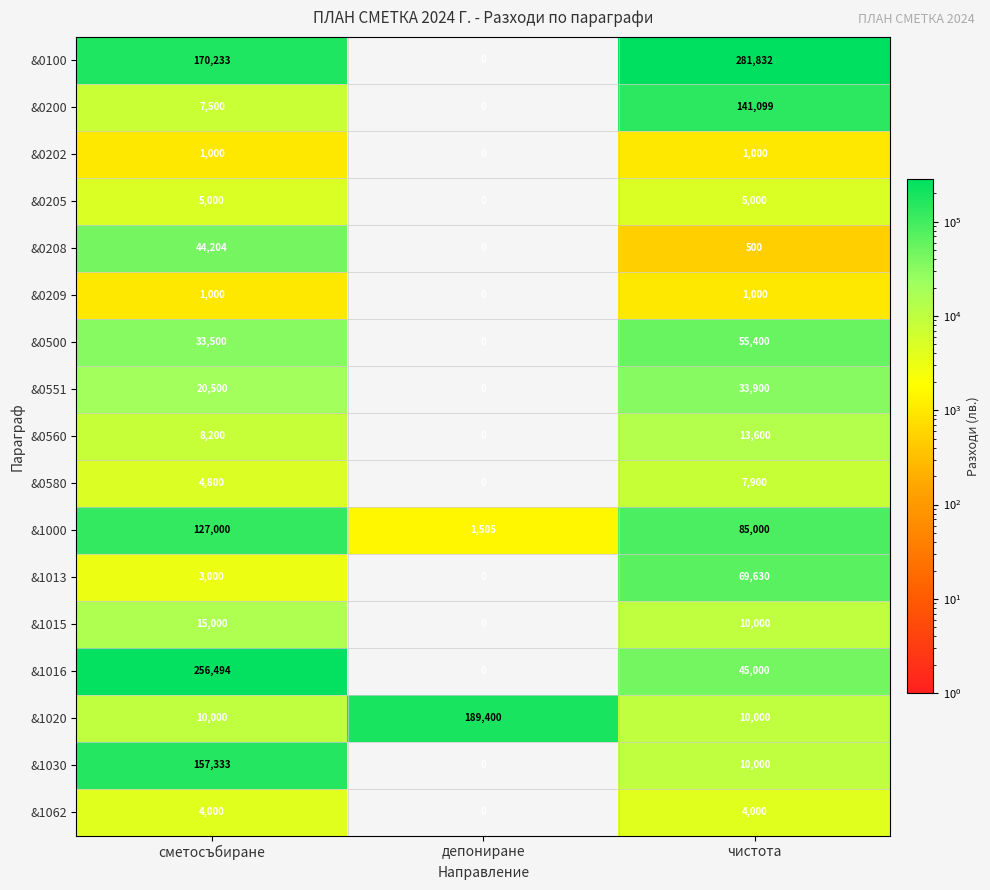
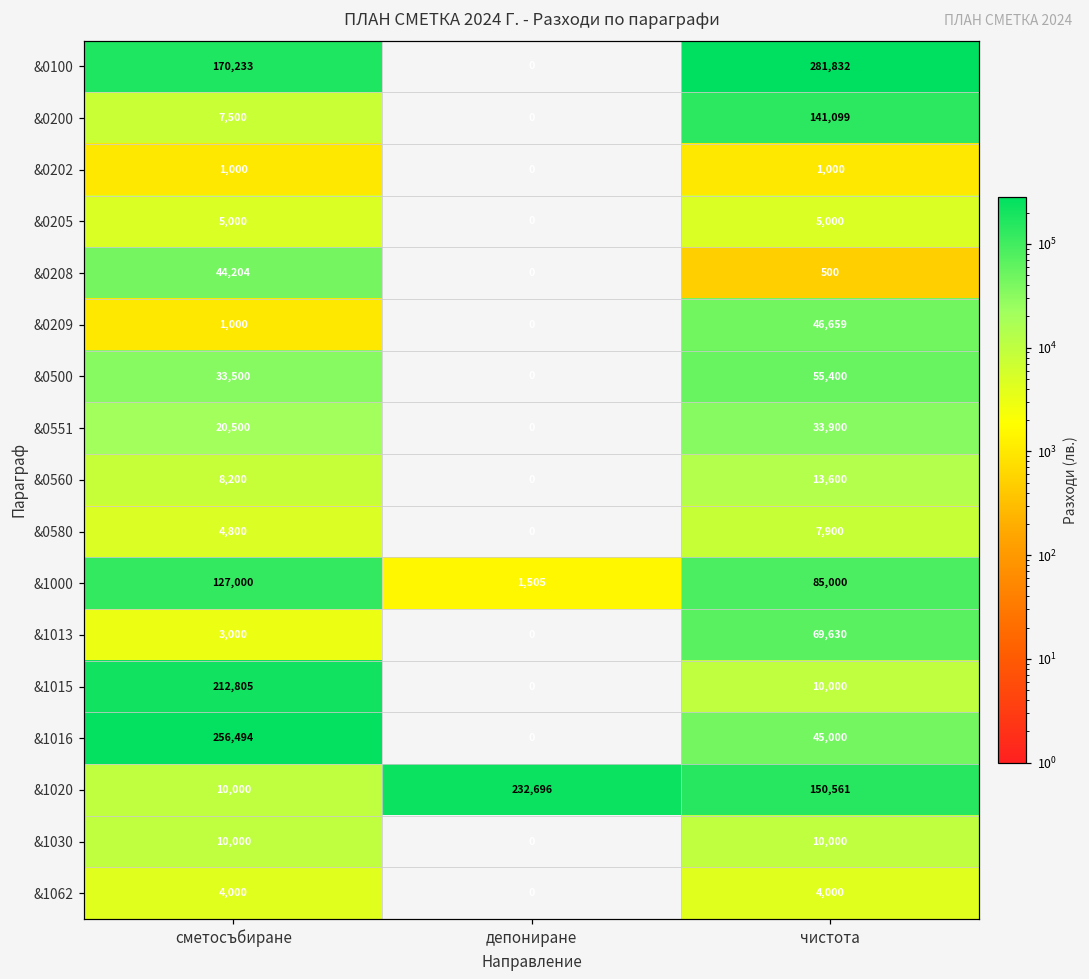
&0209, чистота: 1,000 -> 46,659
&1015, сметосъбиране: 15,000 -> 212,805
&1020, депониране: 189,400 -> 232,696
&1020, чистота: 10,000 -> 150,561
&1030, сметосъбиране: 157,333 -> 10,000
